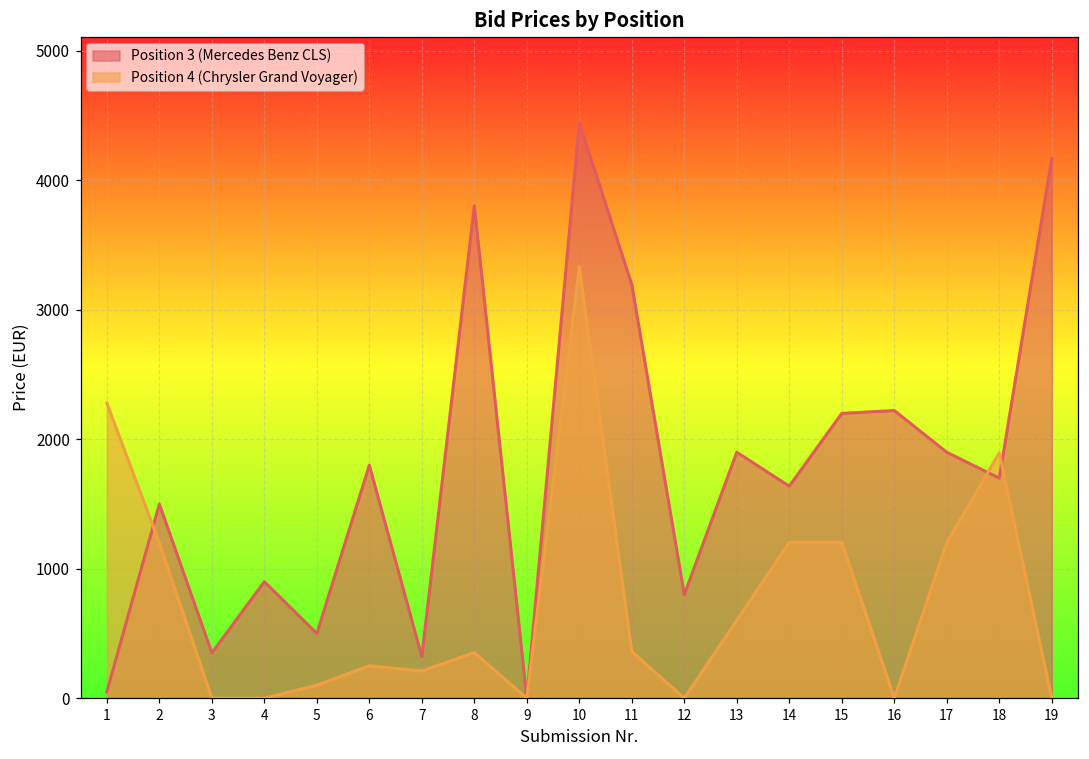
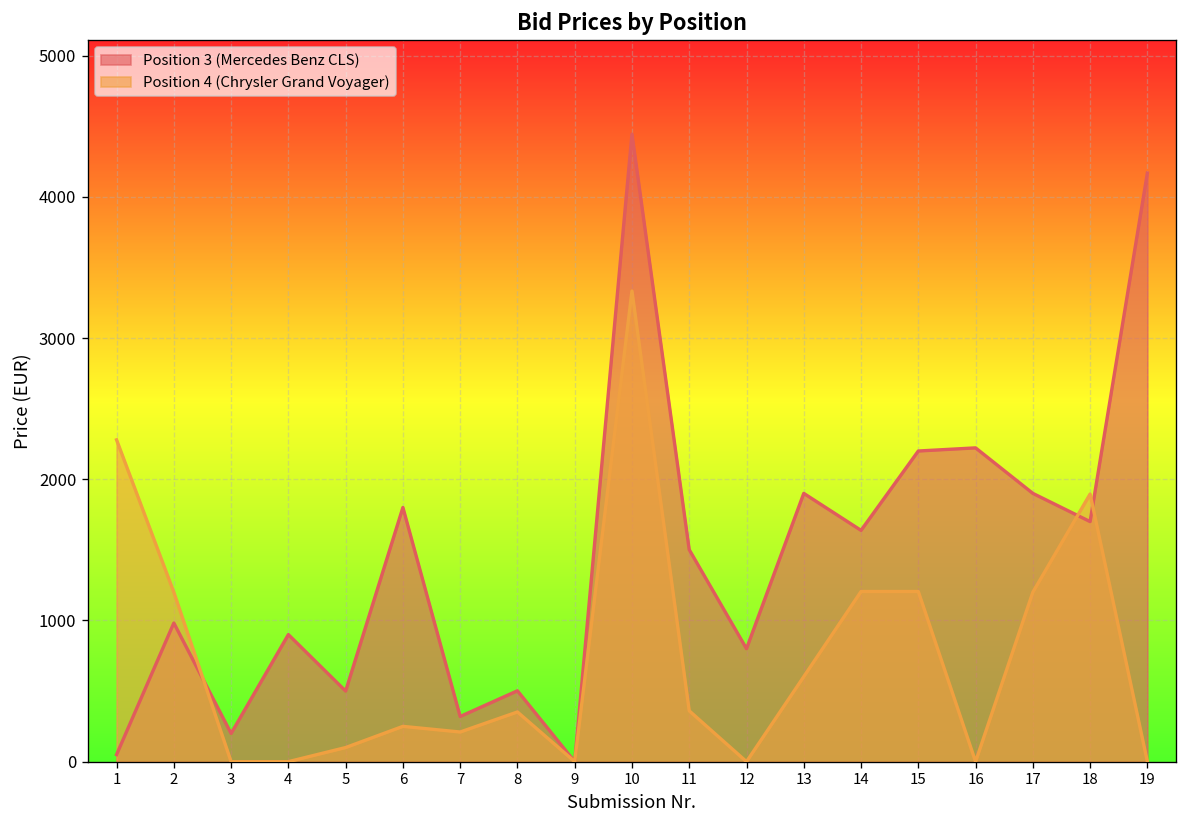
Position 3 (Mercedes Benz CLS), 2: 1500 -> 980
Position 3 (Mercedes Benz CLS), 3: 350 -> 200
Position 3 (Mercedes Benz CLS), 8: 3800 -> 500
Position 3 (Mercedes Benz CLS), 11: 3200 -> 1500
